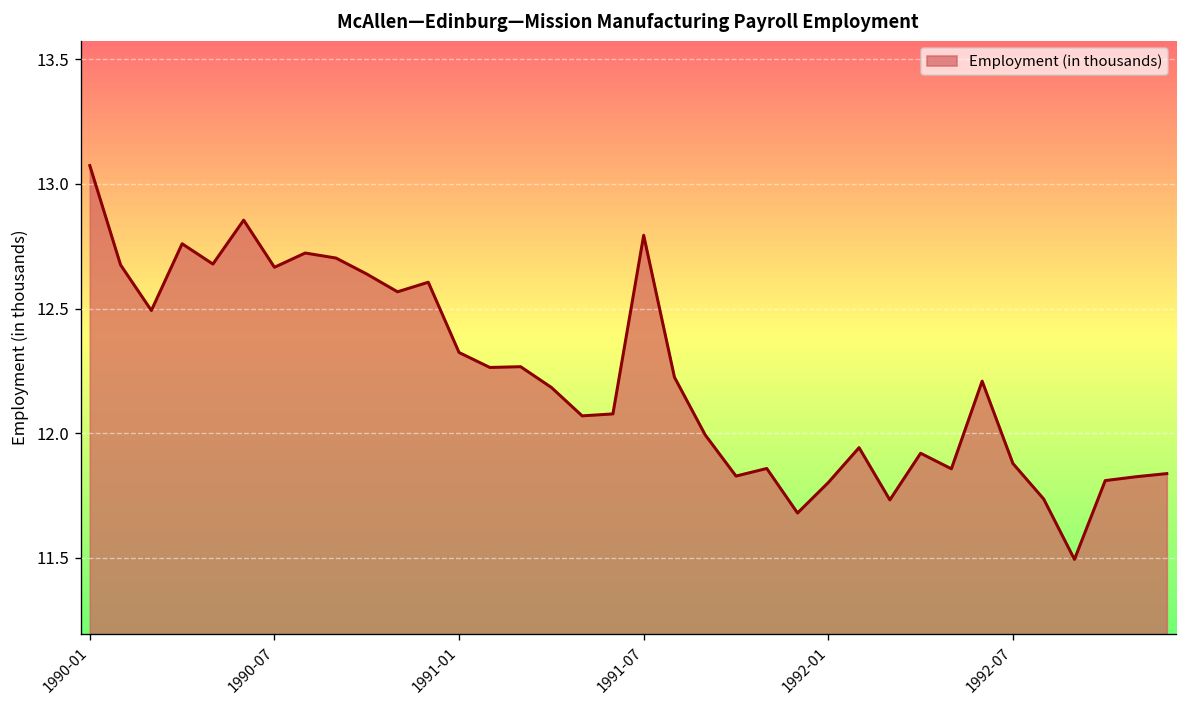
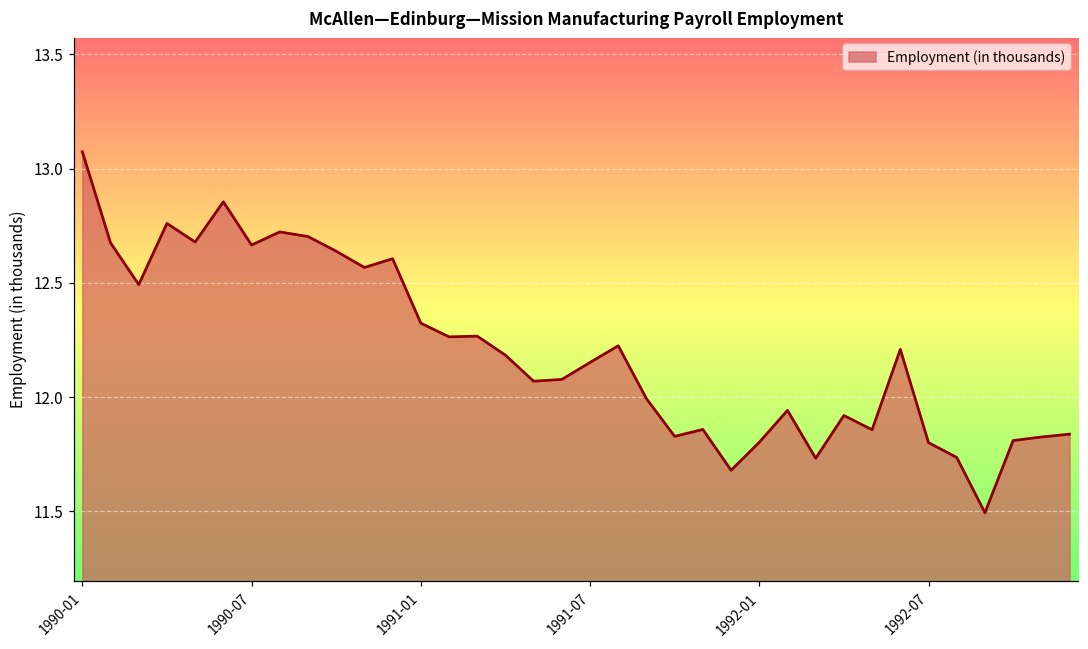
1991-07: 12.79 -> 12.15
1992-07: 11.88 -> 11.80
